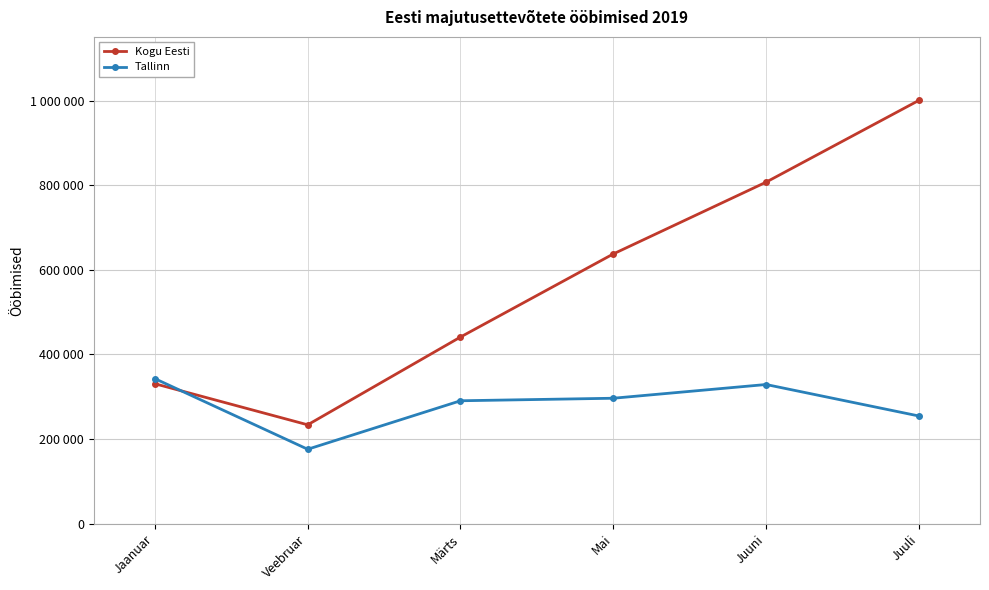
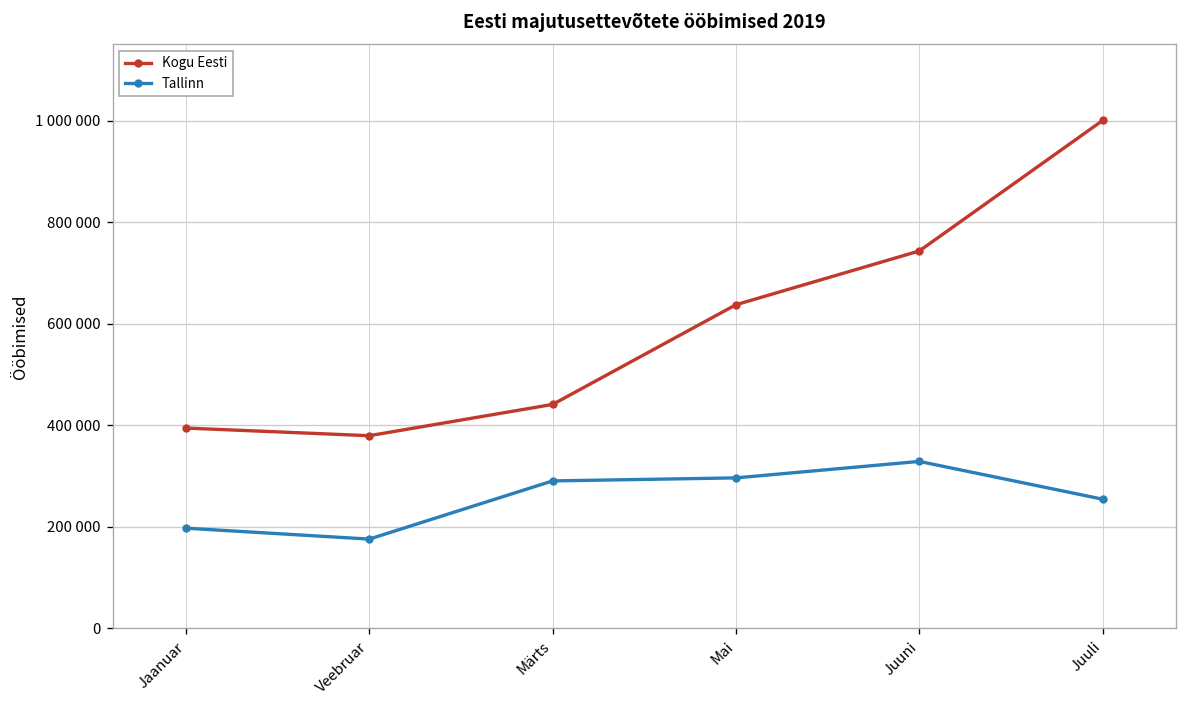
Kogu Eesti, Jaanuar: 330000 -> 390000
Tallinn, Jaanuar: 340000 -> 200000
Kogu Eesti, Veebruar: 230000 -> 380000
Kogu Eesti, Juuni: 810000 -> 740000
